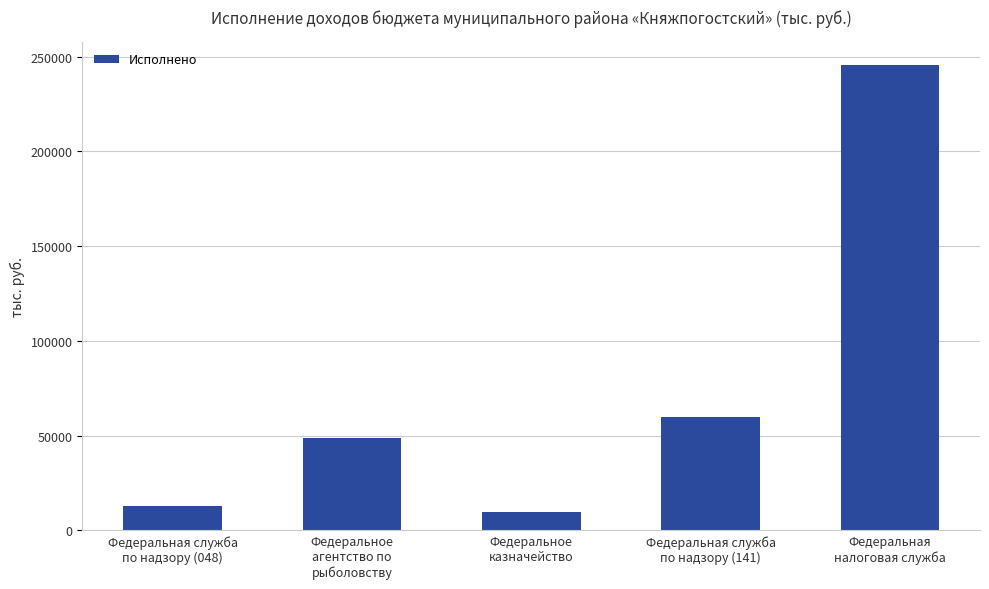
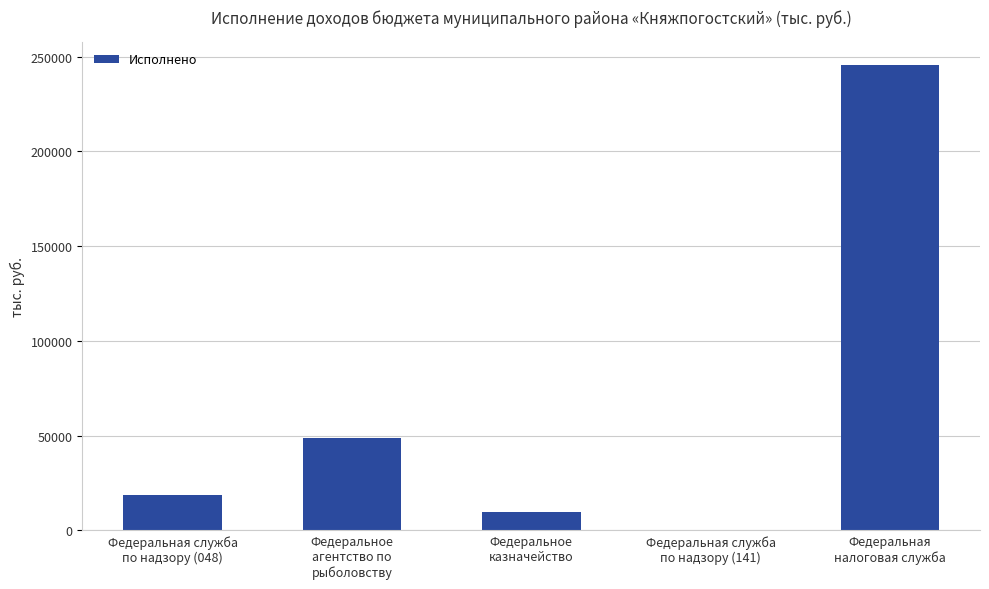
Федеральная служба по надзору (048): 13000 -> 18000
Федеральная служба по надзору (141): 60000 -> 0
